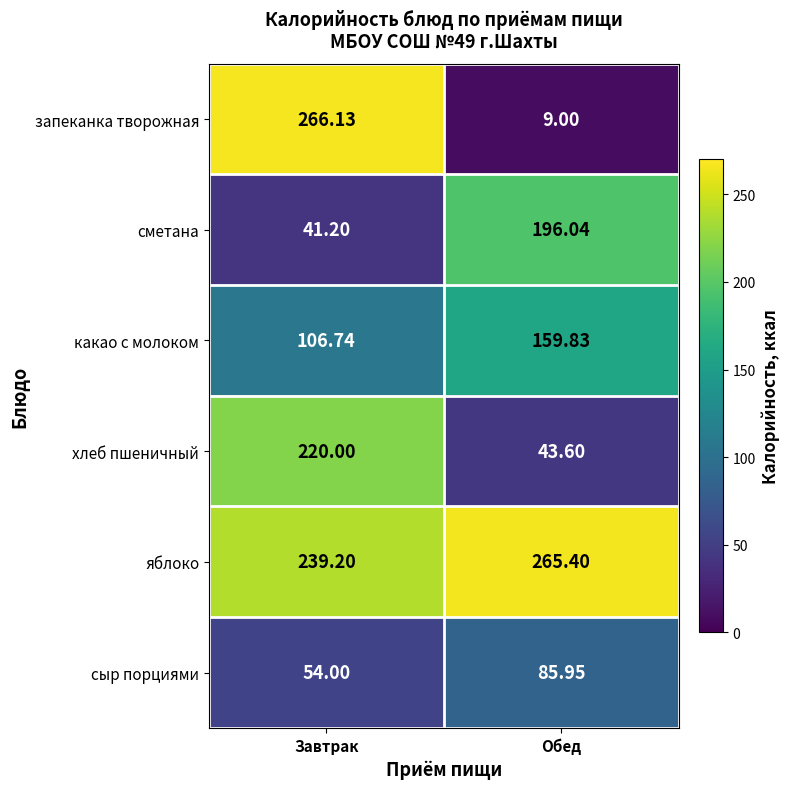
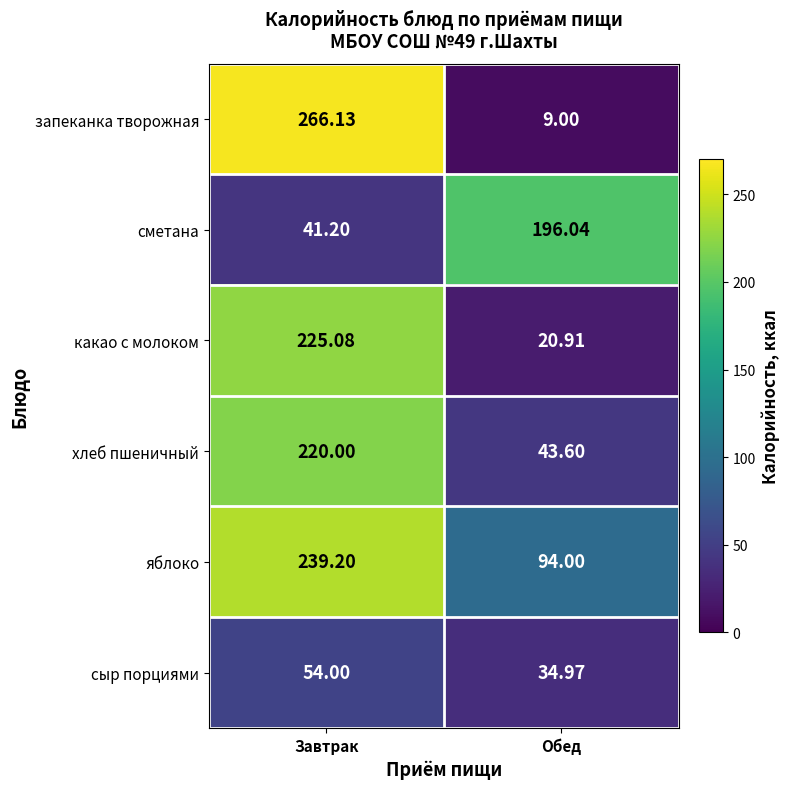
какао с молоком, Завтрак: 106.74 -> 225.08
какао с молоком, Обед: 159.83 -> 20.91
яблоко, Обед: 265.40 -> 94.00
сыр порциями, Обед: 85.95 -> 34.97
